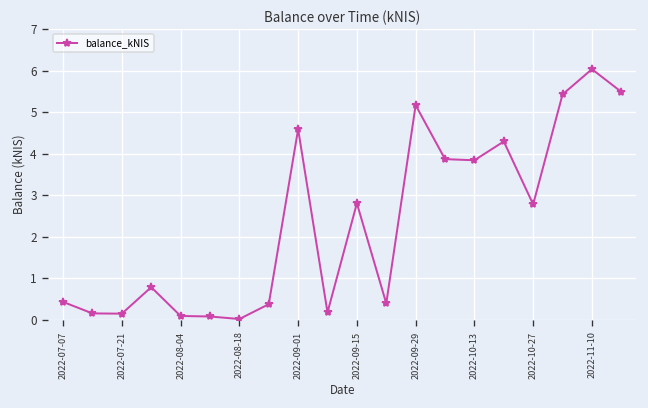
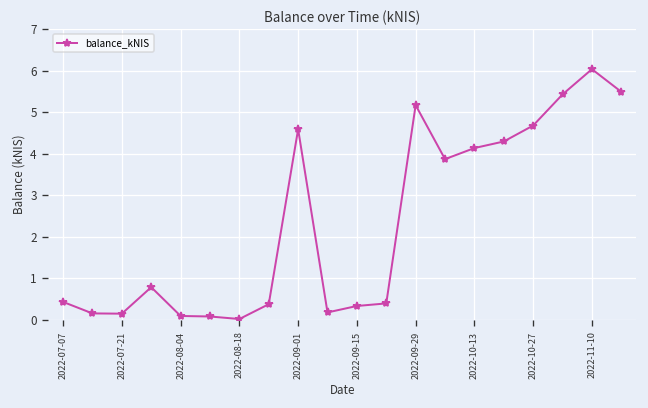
2022-09-15: 2.8 -> 0.3
2022-10-13: 3.8 -> 4.1
2022-10-27: 2.8 -> 4.7
